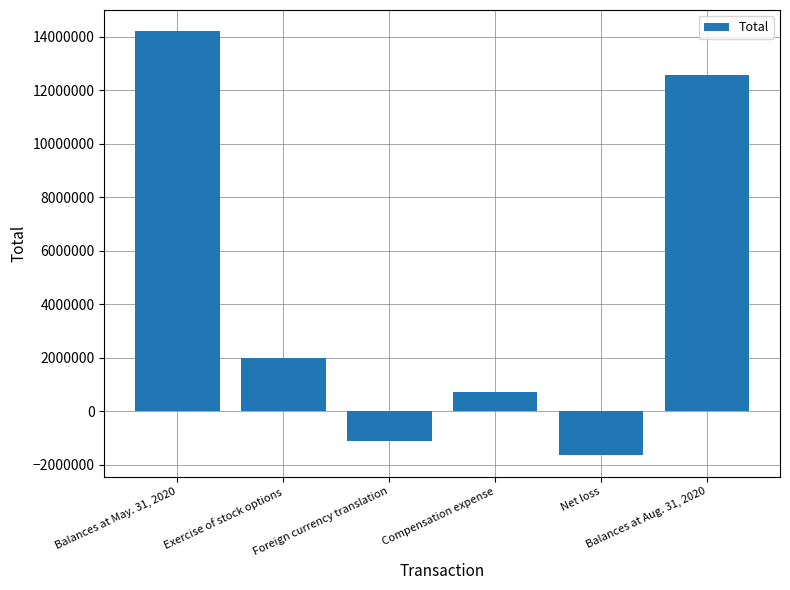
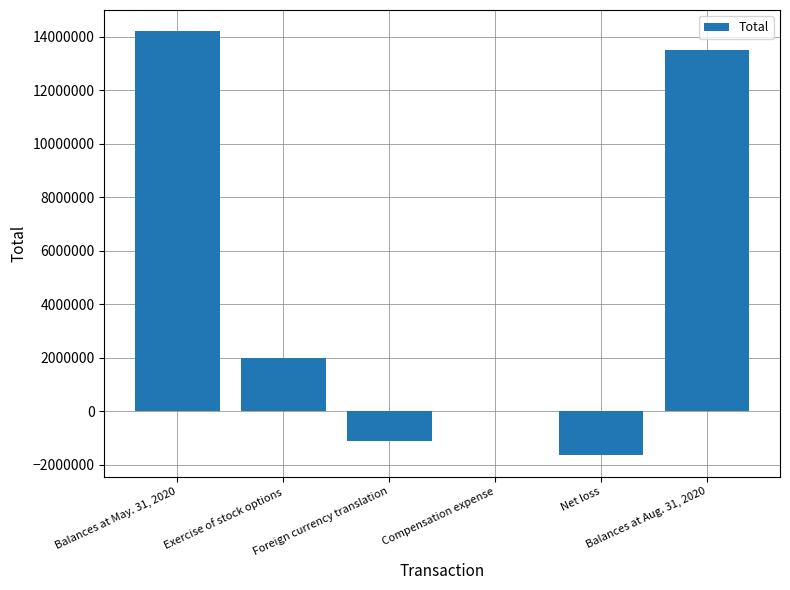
Compensation expense: 700000 -> 0
Balances at Aug. 31, 2020: 12600000 -> 13500000
